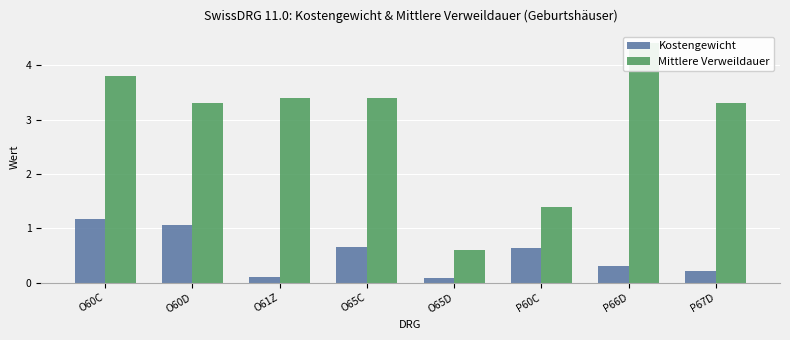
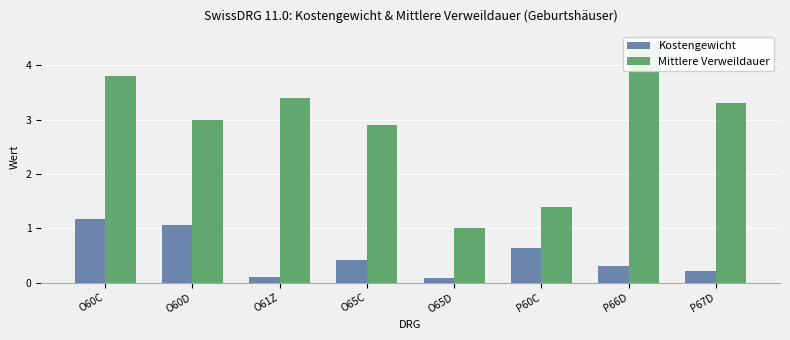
Mittlere Verweildauer, O60D: 3.3 -> 3.0
Kostengewicht, O65C: 0.7 -> 0.4
Mittlere Verweildauer, O65C: 3.4 -> 2.9
Mittlere Verweildauer, O65D: 0.6 -> 1.0
